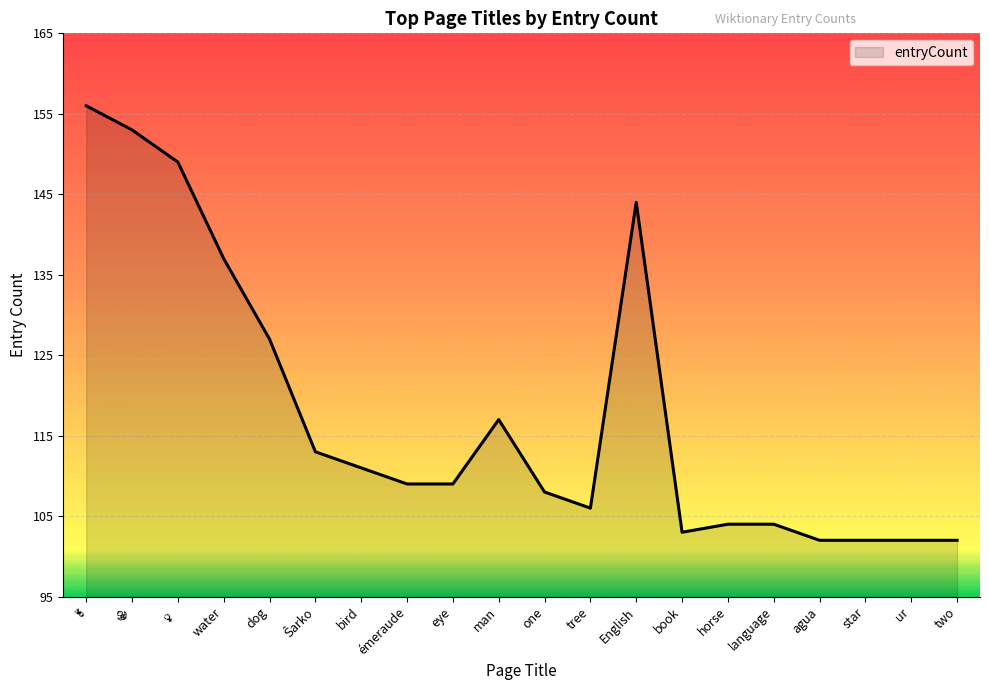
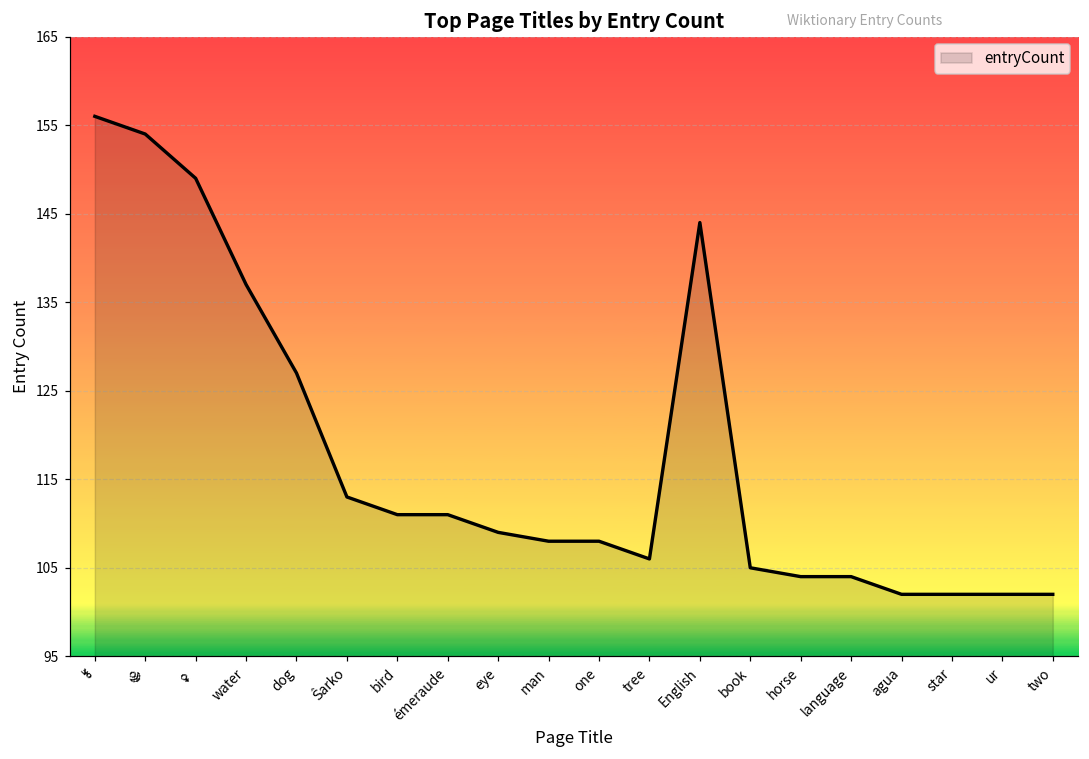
⯕: 153 -> 154
émeraude: 109 -> 111
man: 117 -> 108
book: 103 -> 105
